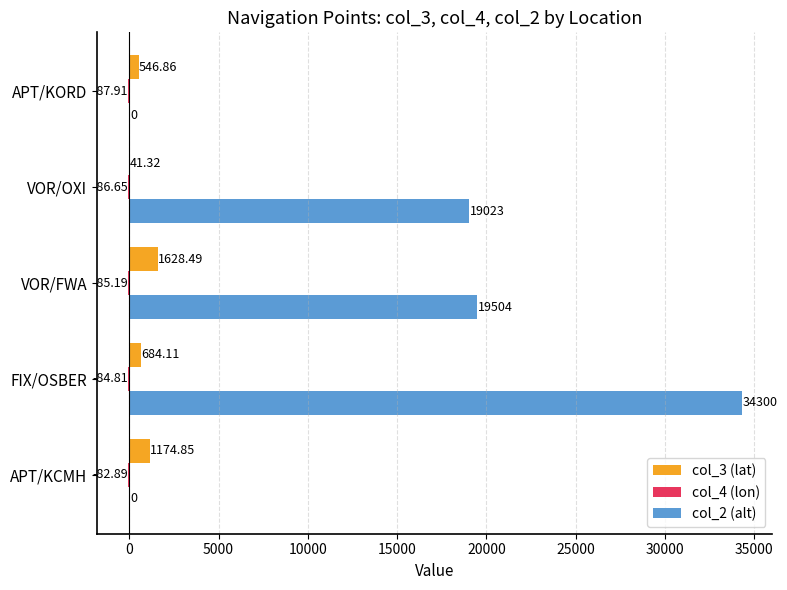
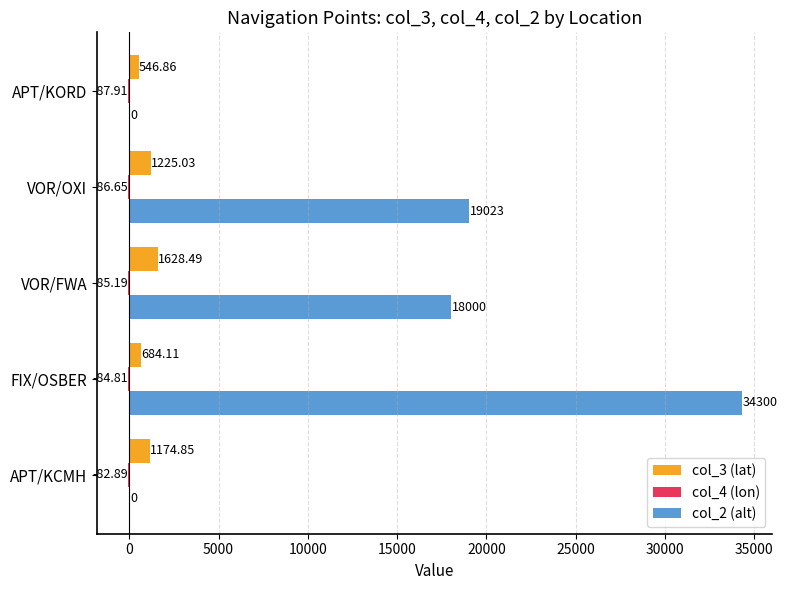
col_3 (lat), VOR/OXI: 41.32 -> 1225.03
col_2 (alt), VOR/FWA: 19504 -> 18000
